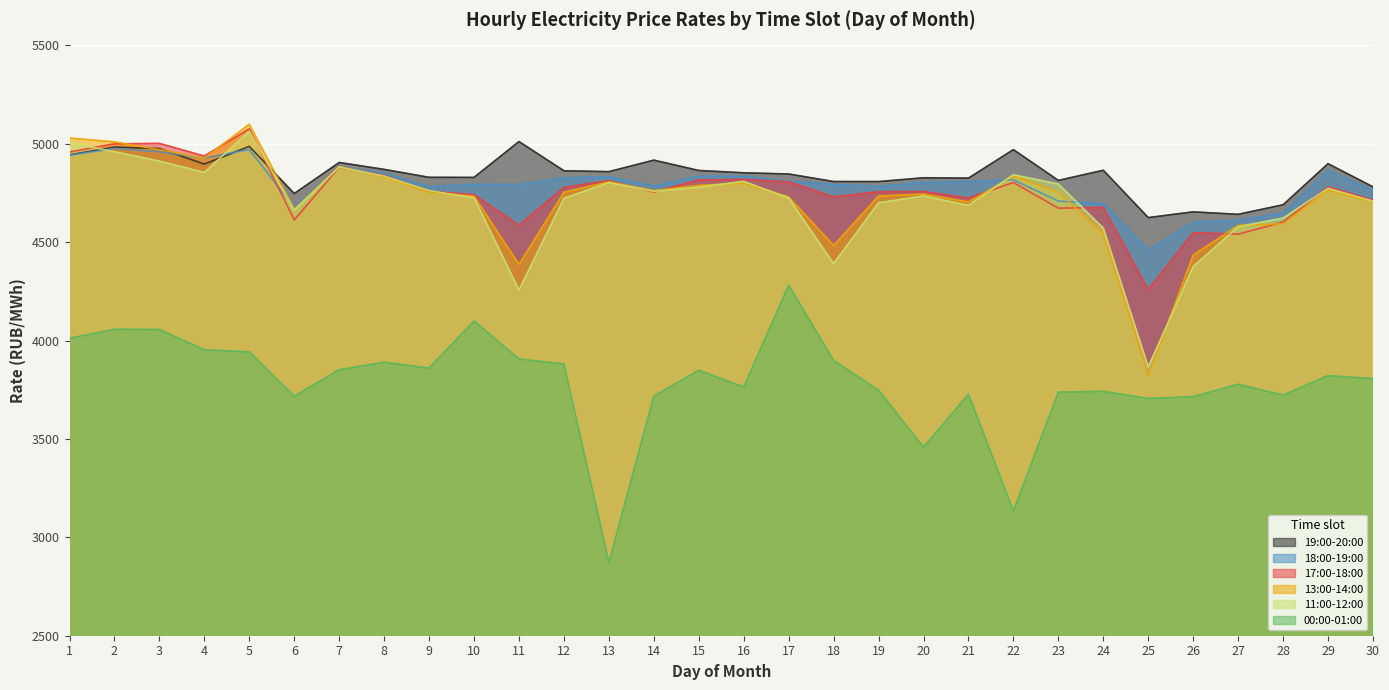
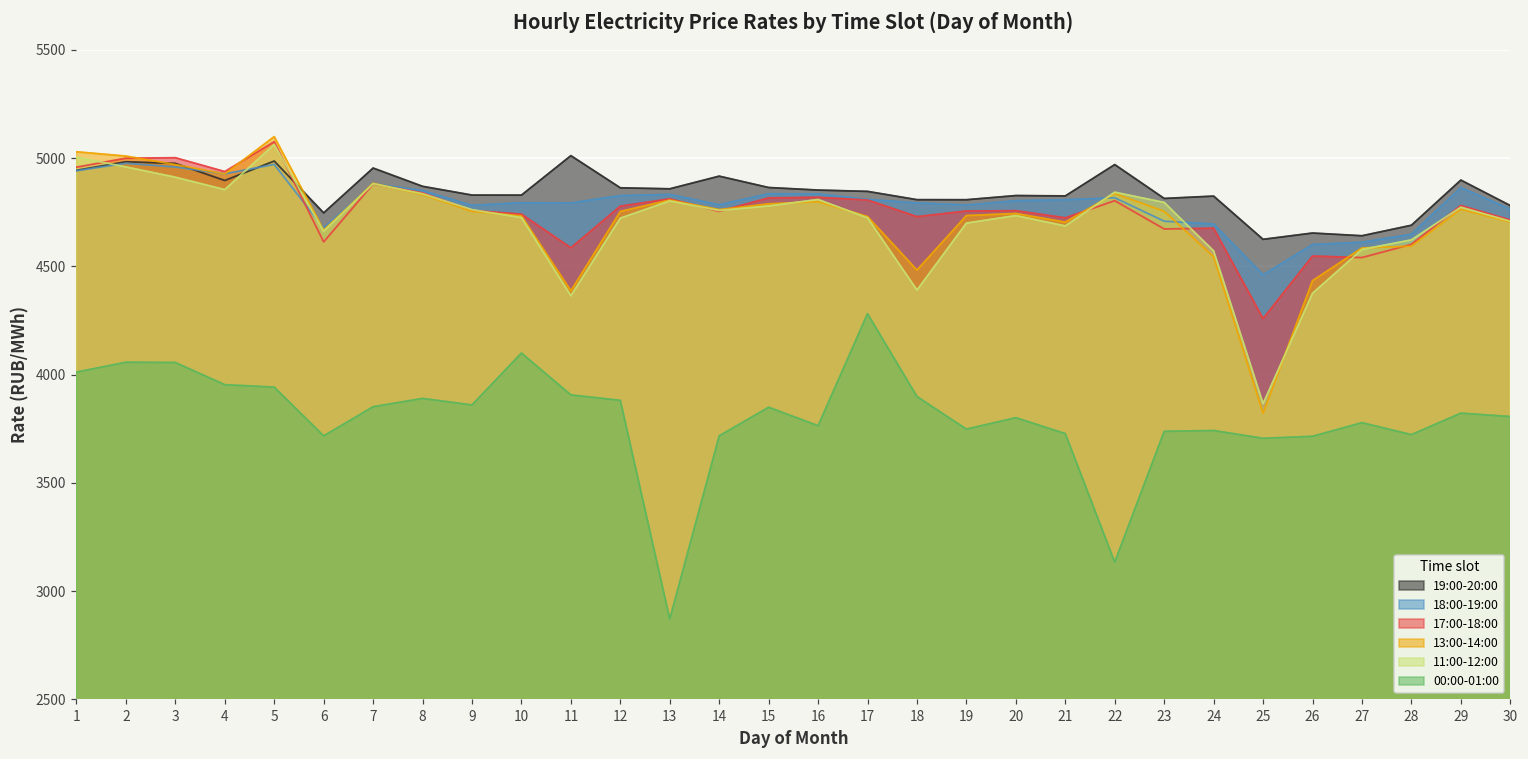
19:00-20:00, 7: 4900 -> 4950
11:00-12:00, 11: 4260 -> 4360
00:00-01:00, 20: 3460 -> 3800
19:00-20:00, 24: 4870 -> 4820
